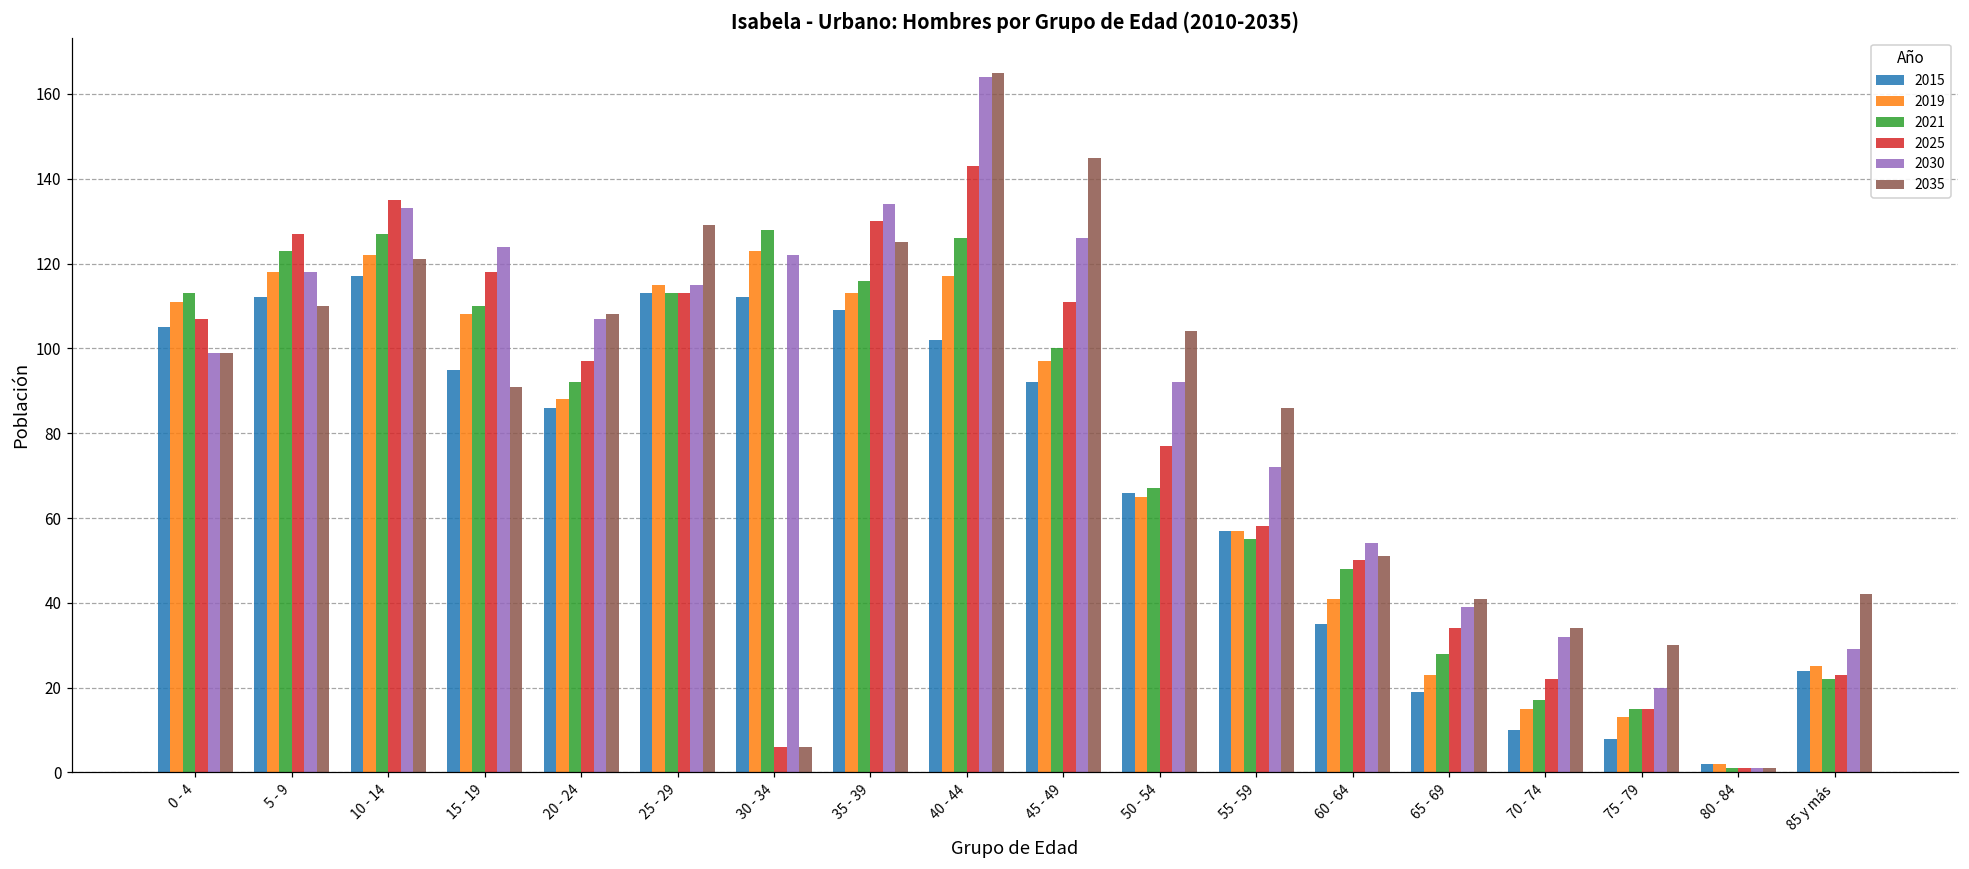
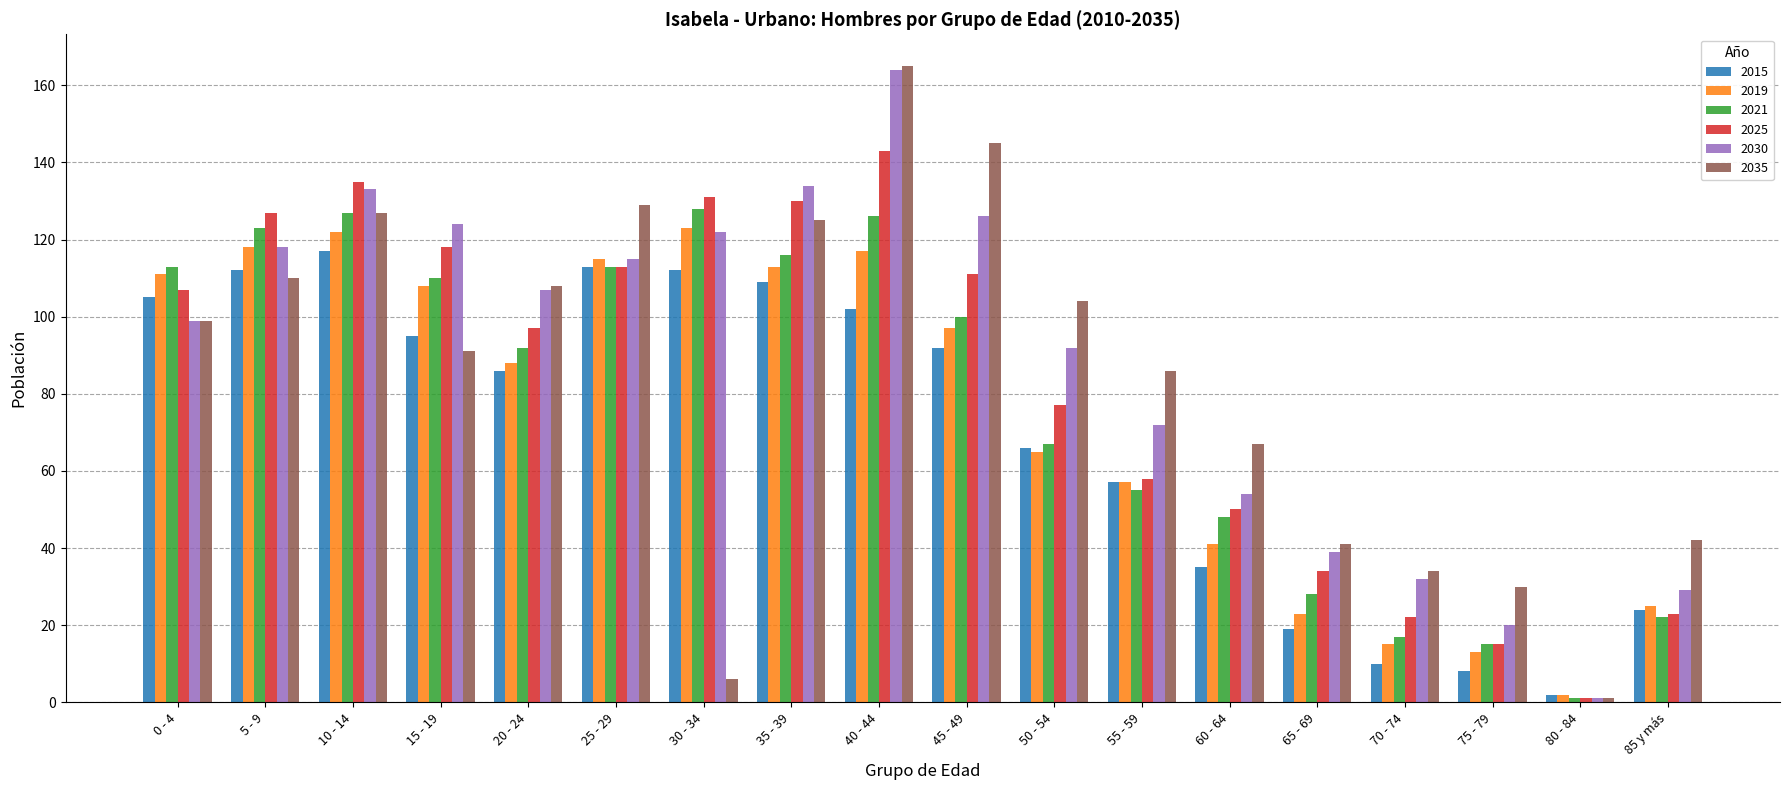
2035, 10 - 14: 121 -> 127
2025, 30 - 34: 6 -> 131
2035, 60 - 64: 51 -> 67
